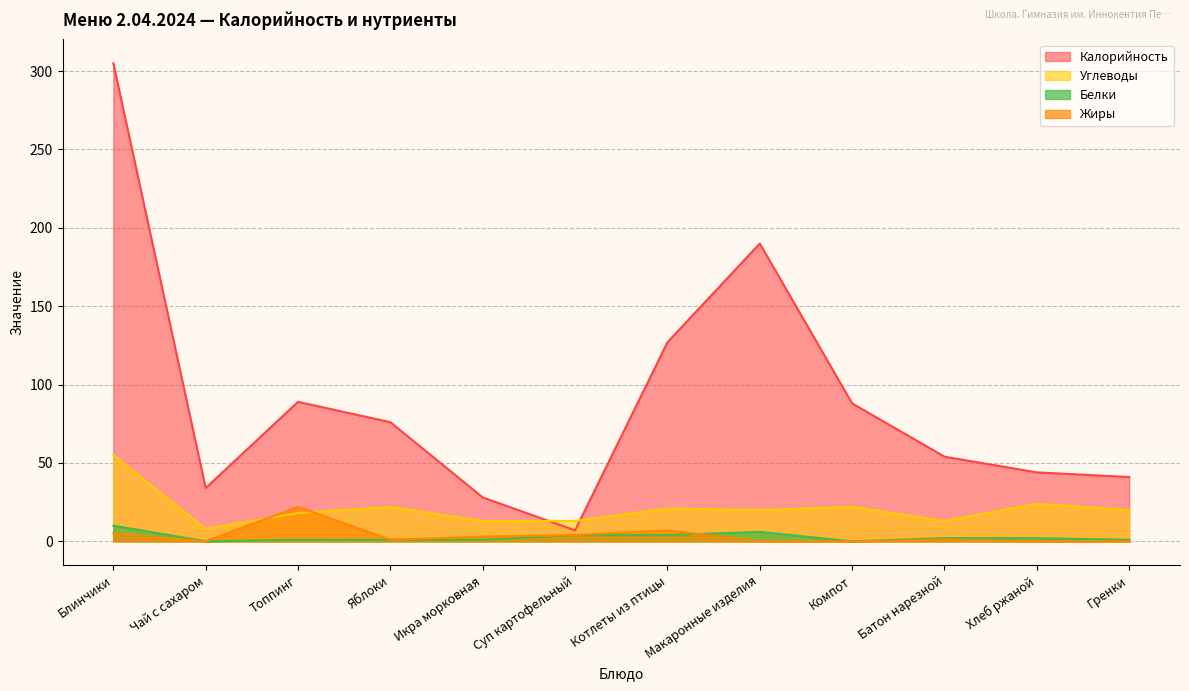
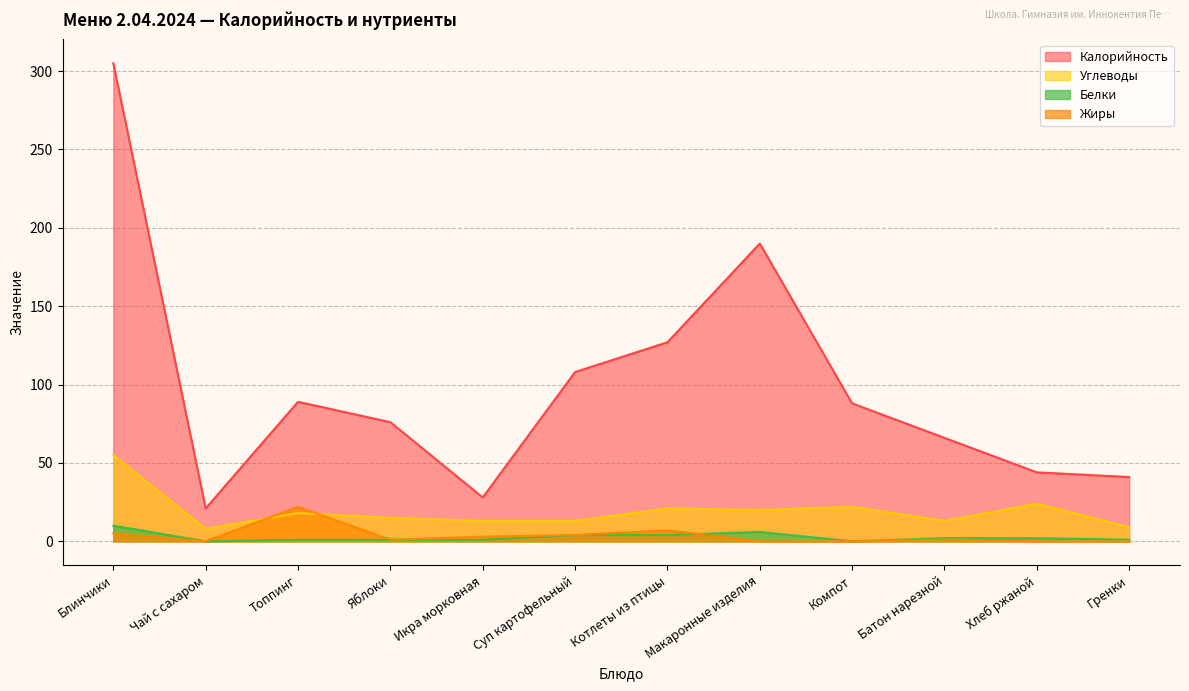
Калорийность, Чай с сахаром: 34 -> 21
Углеводы, Яблоки: 22 -> 15
Калорийность, Суп картофельный: 7 -> 108
Калорийность, Батон нарезной: 54 -> 66
Углеводы, Гренки: 20 -> 9
